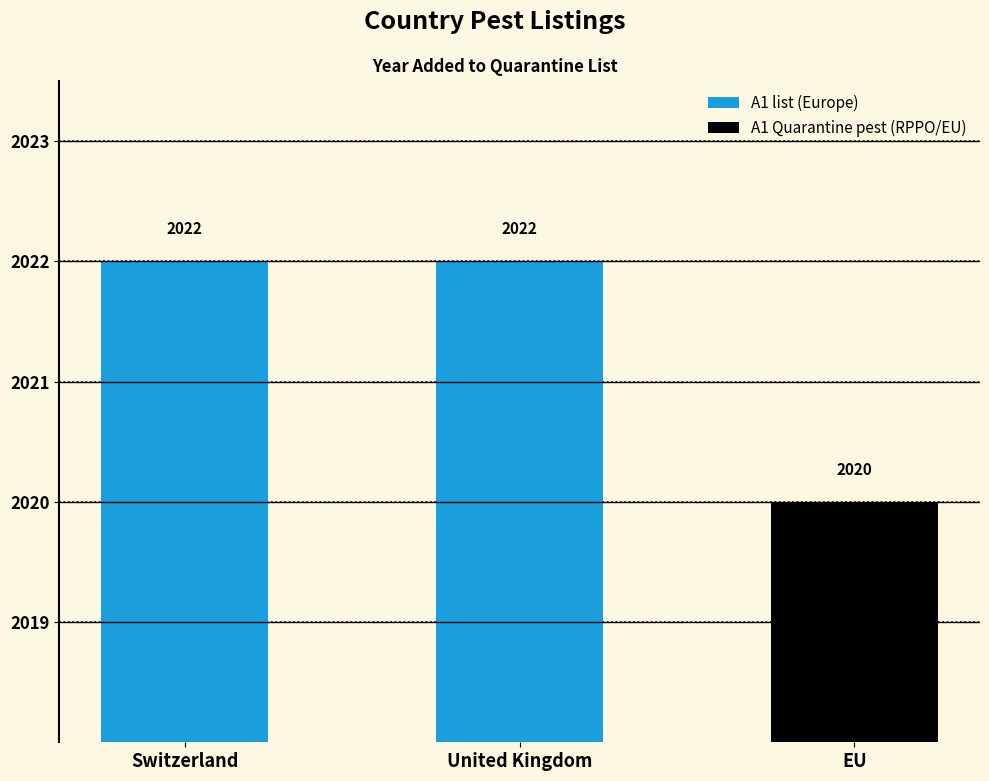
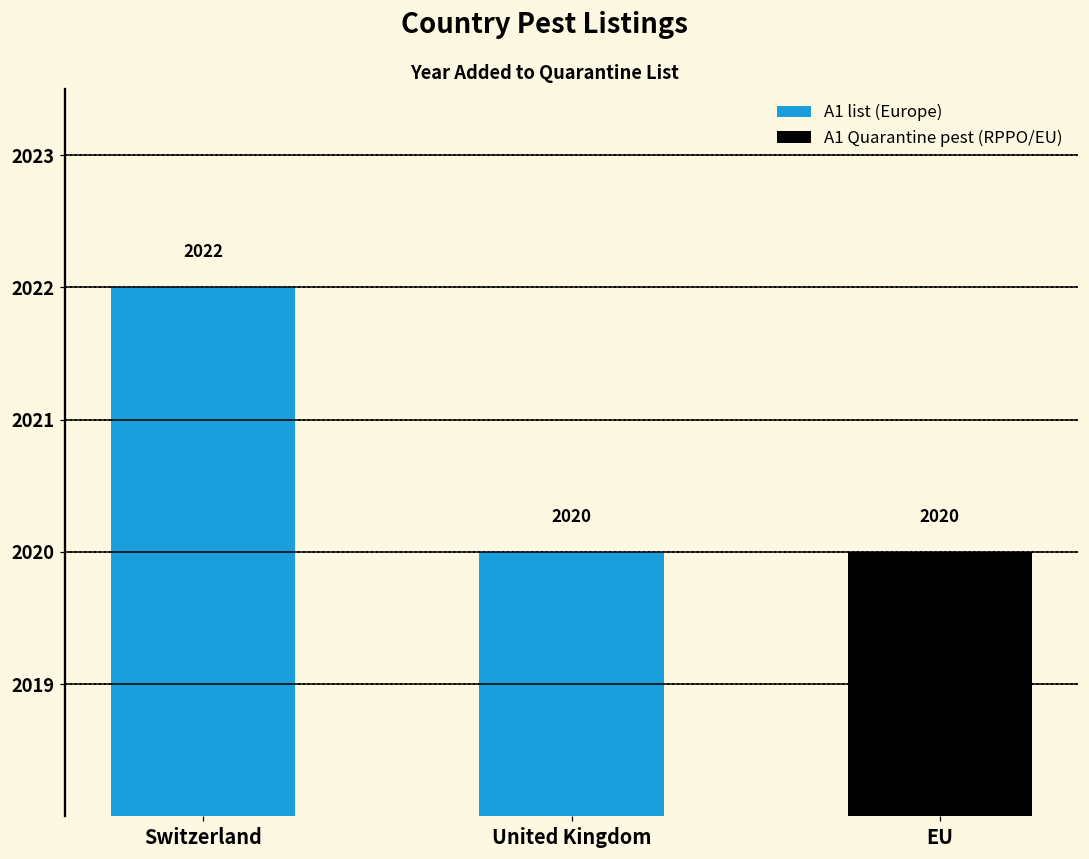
United Kingdom: 2022 -> 2020
